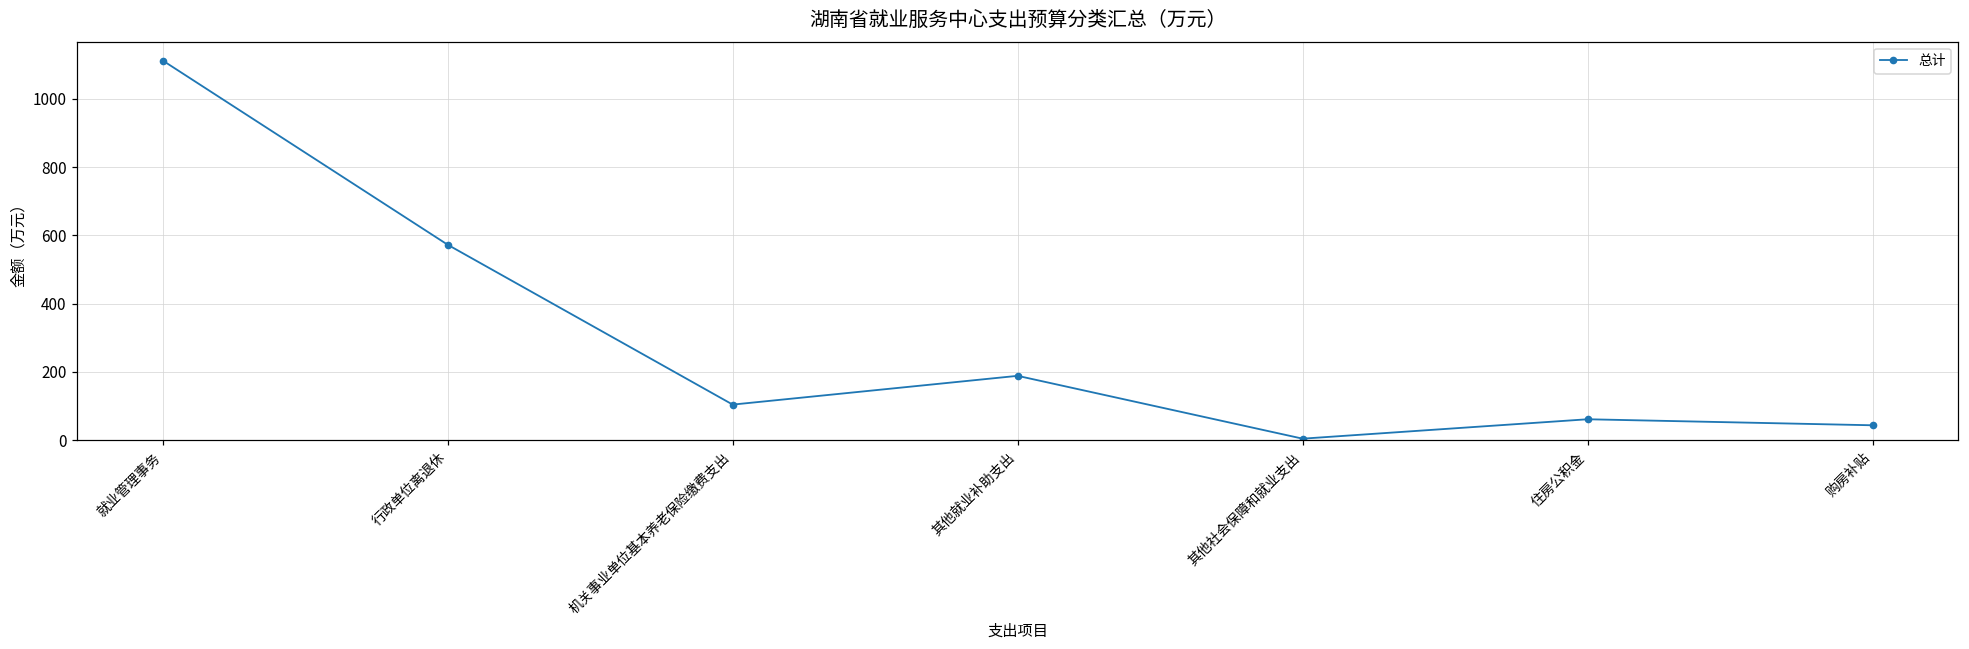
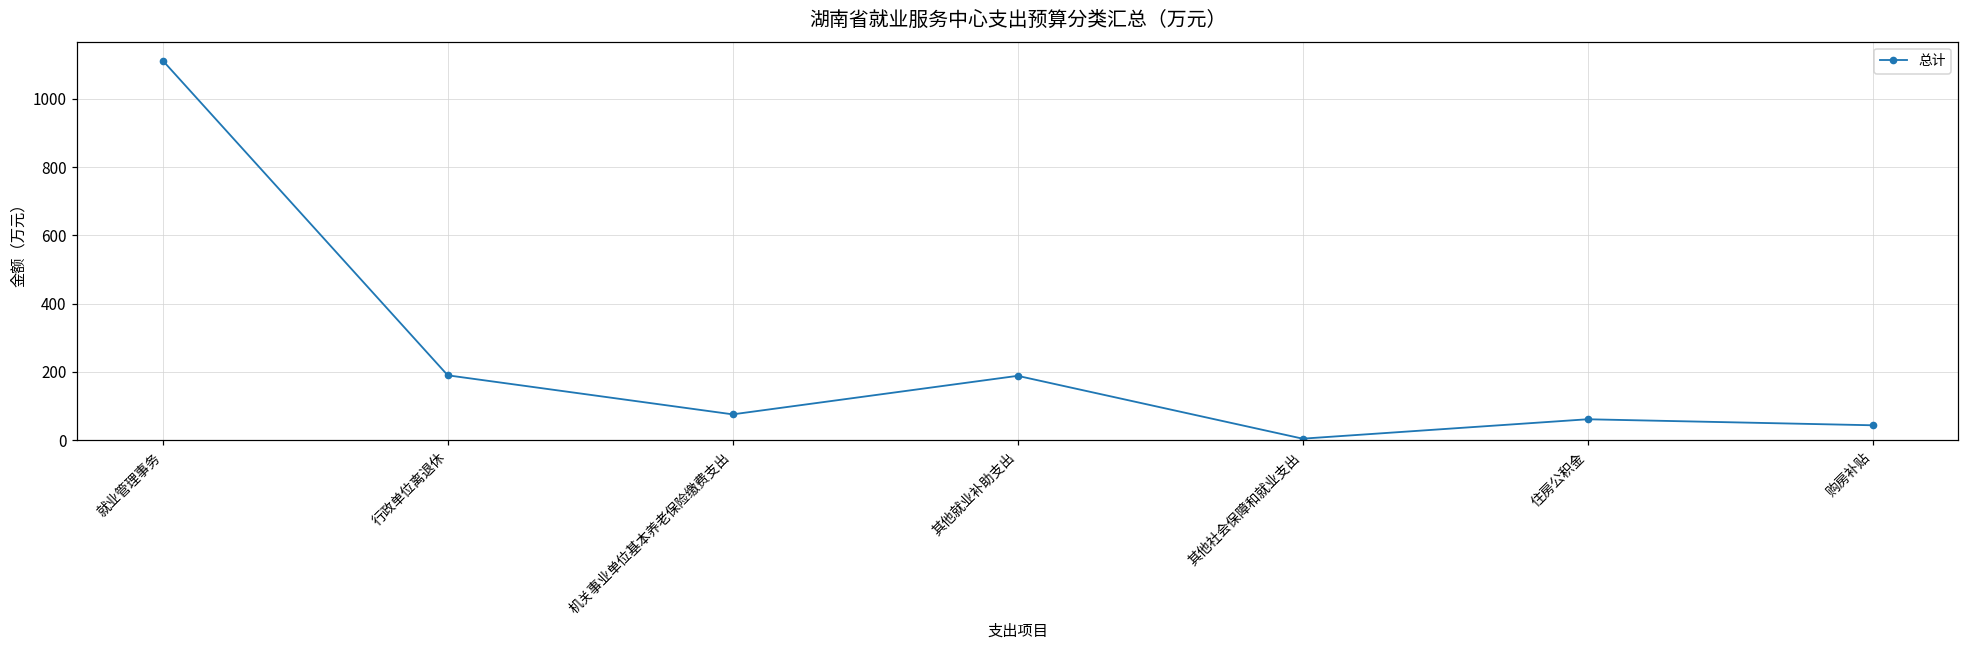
行政单位离退休: 570 -> 190
机关事业单位基本养老保险缴费支出: 100 -> 80
